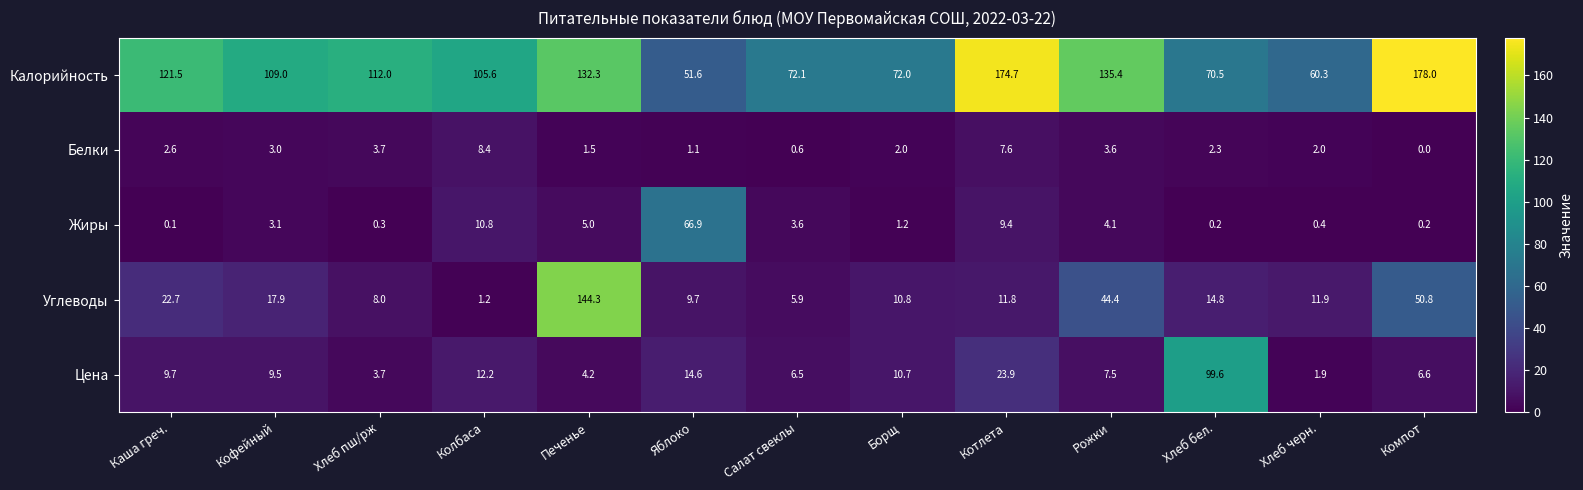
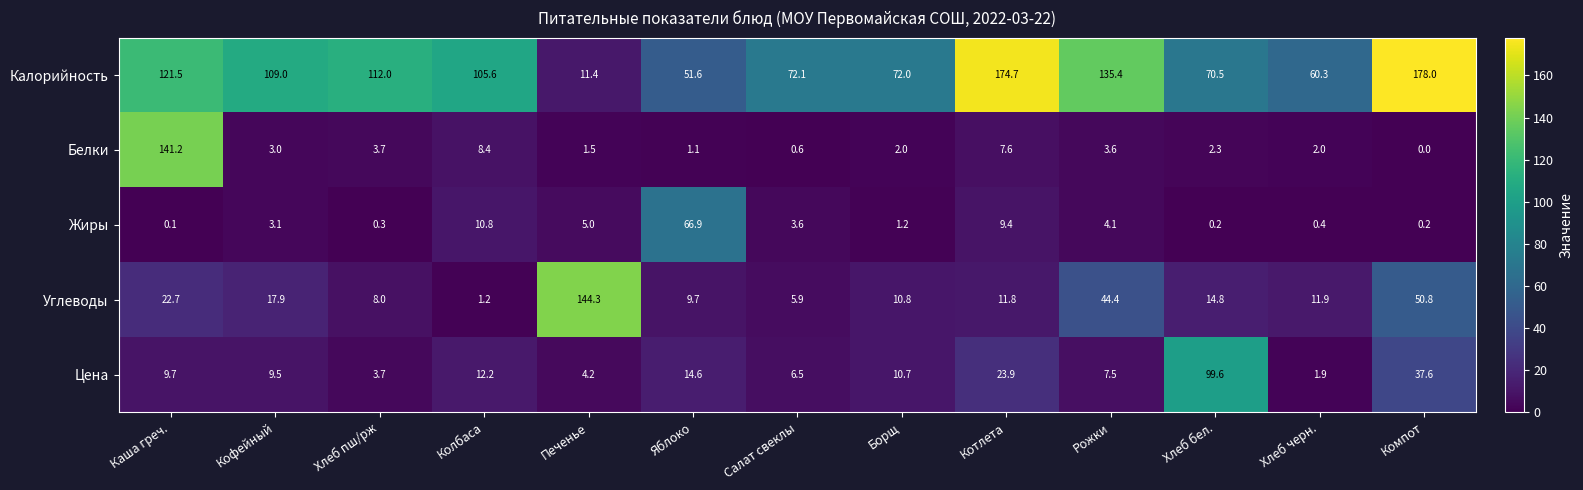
Калорийность, Печенье: 132.3 -> 11.4
Белки, Каша греч.: 2.6 -> 141.2
Цена, Компот: 6.6 -> 37.6
